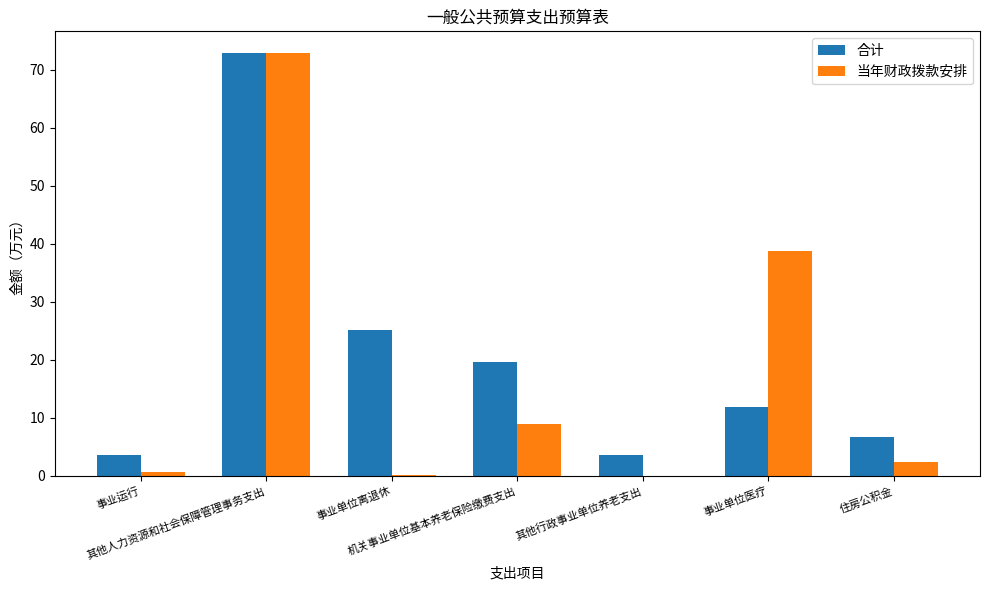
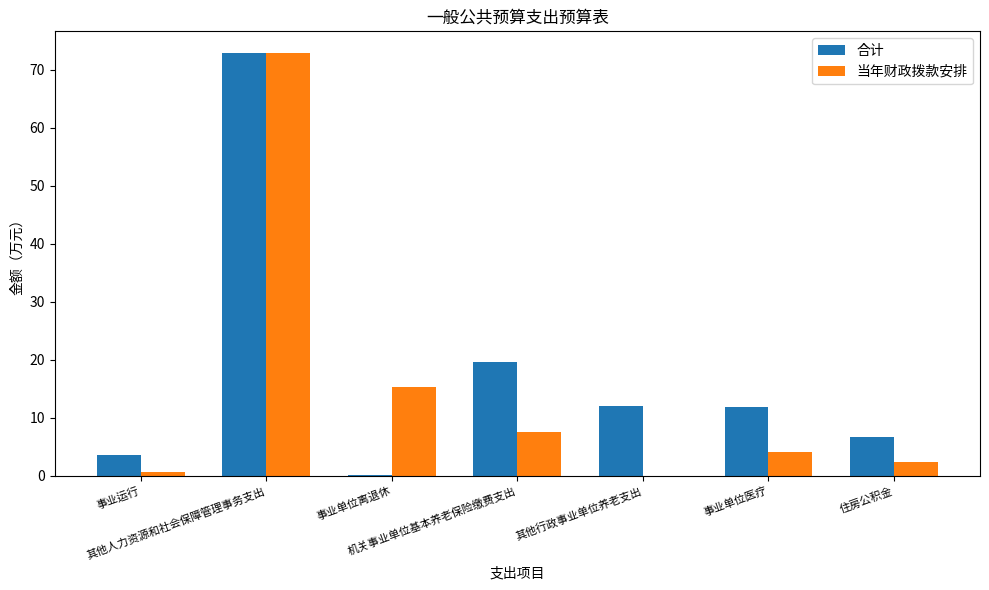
合计, 事业单位离退休: 25 -> 0
当年财政拨款安排, 事业单位离退休: 0 -> 15
当年财政拨款安排, 机关事业单位基本养老保险缴费支出: 9 -> 7
合计, 其他行政事业单位养老支出: 4 -> 12
当年财政拨款安排, 事业单位医疗: 39 -> 4
